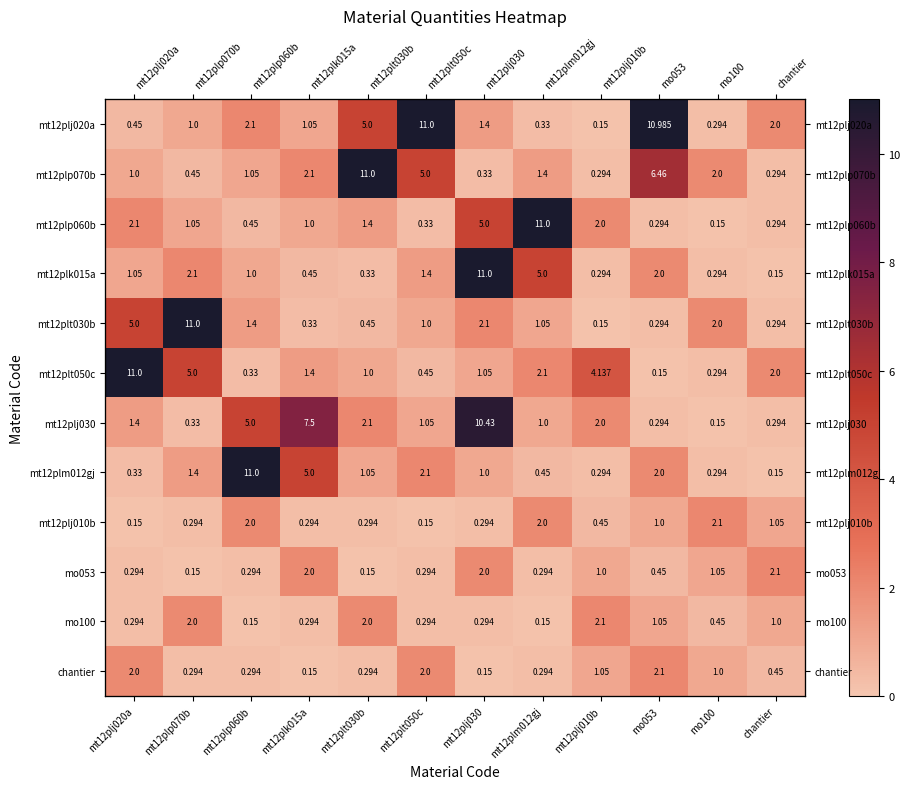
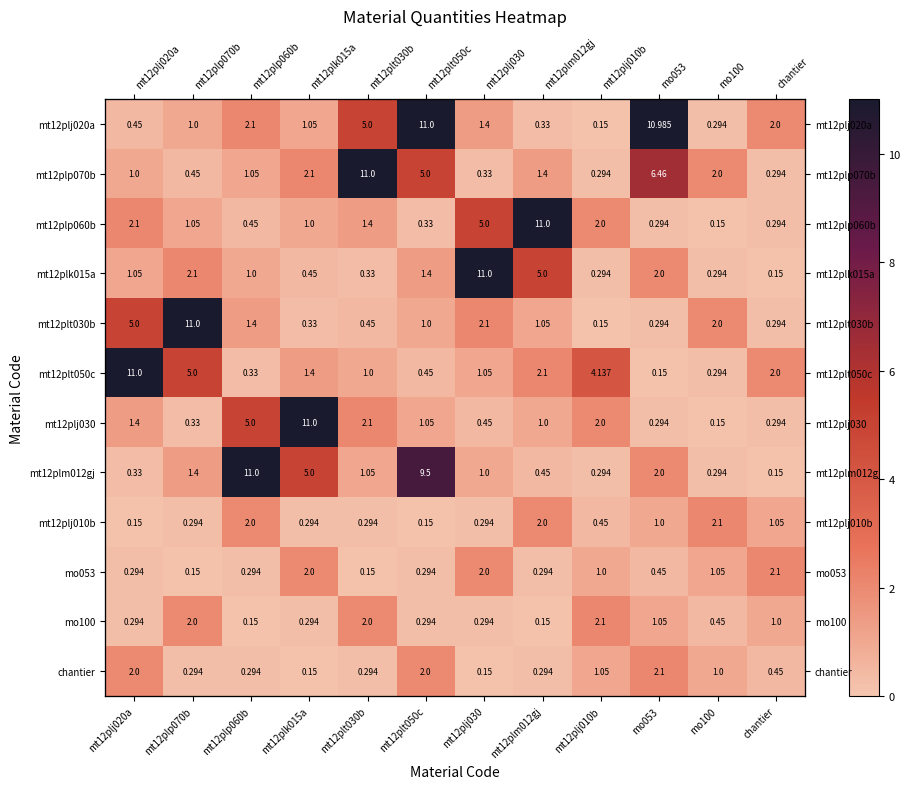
mt12plj030, mt12plk015a: 7.5 -> 11.0
mt12plj030, mt12plj030: 10.43 -> 0.45
mt12plm012gj, mt12plt050c: 2.1 -> 9.5
